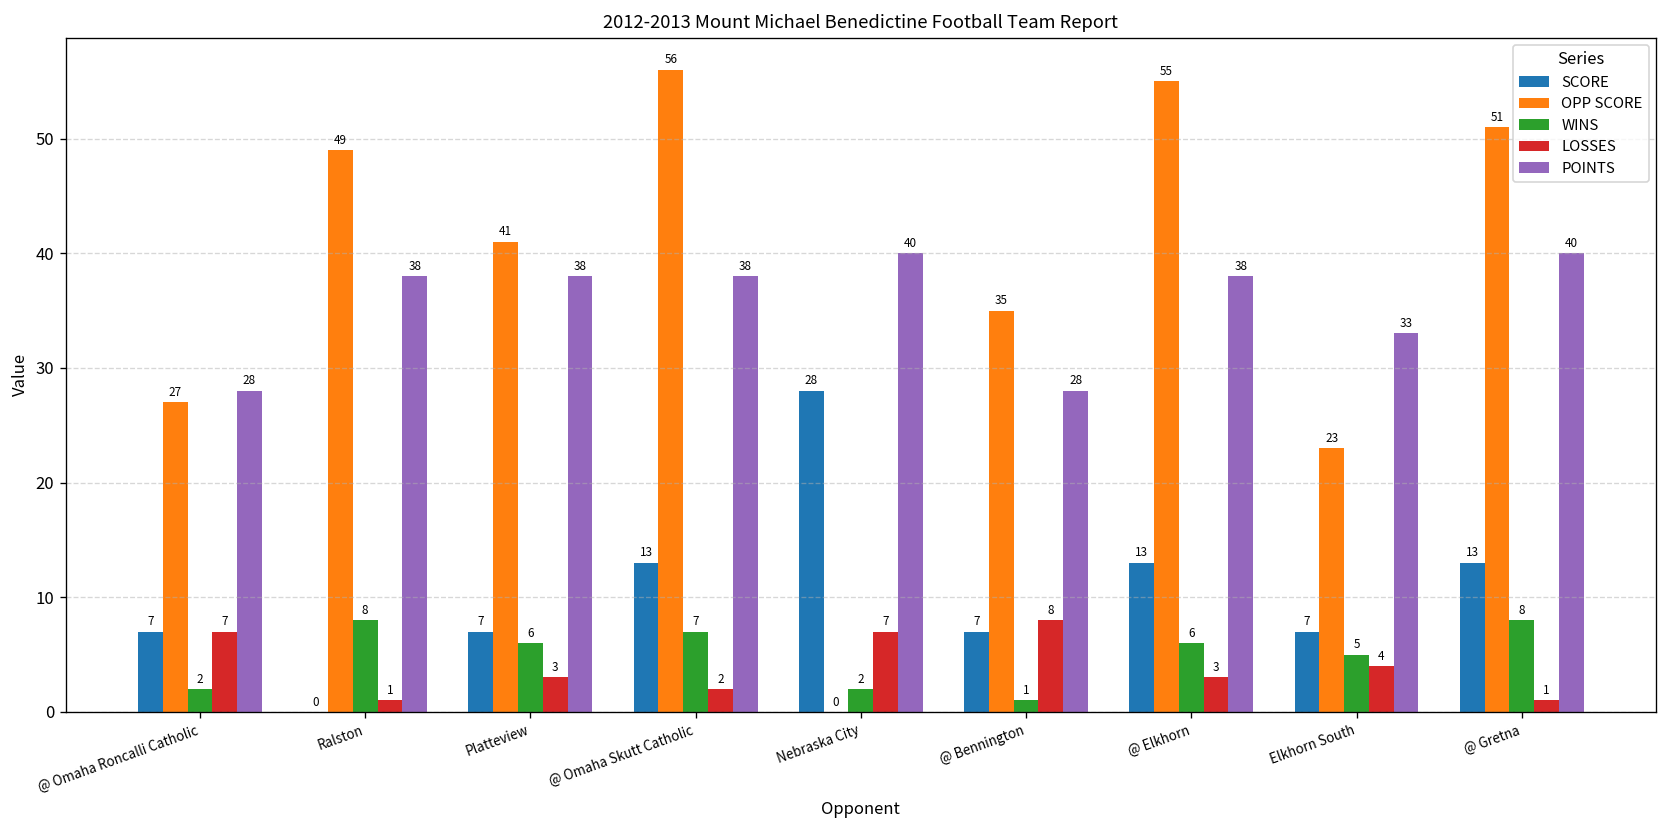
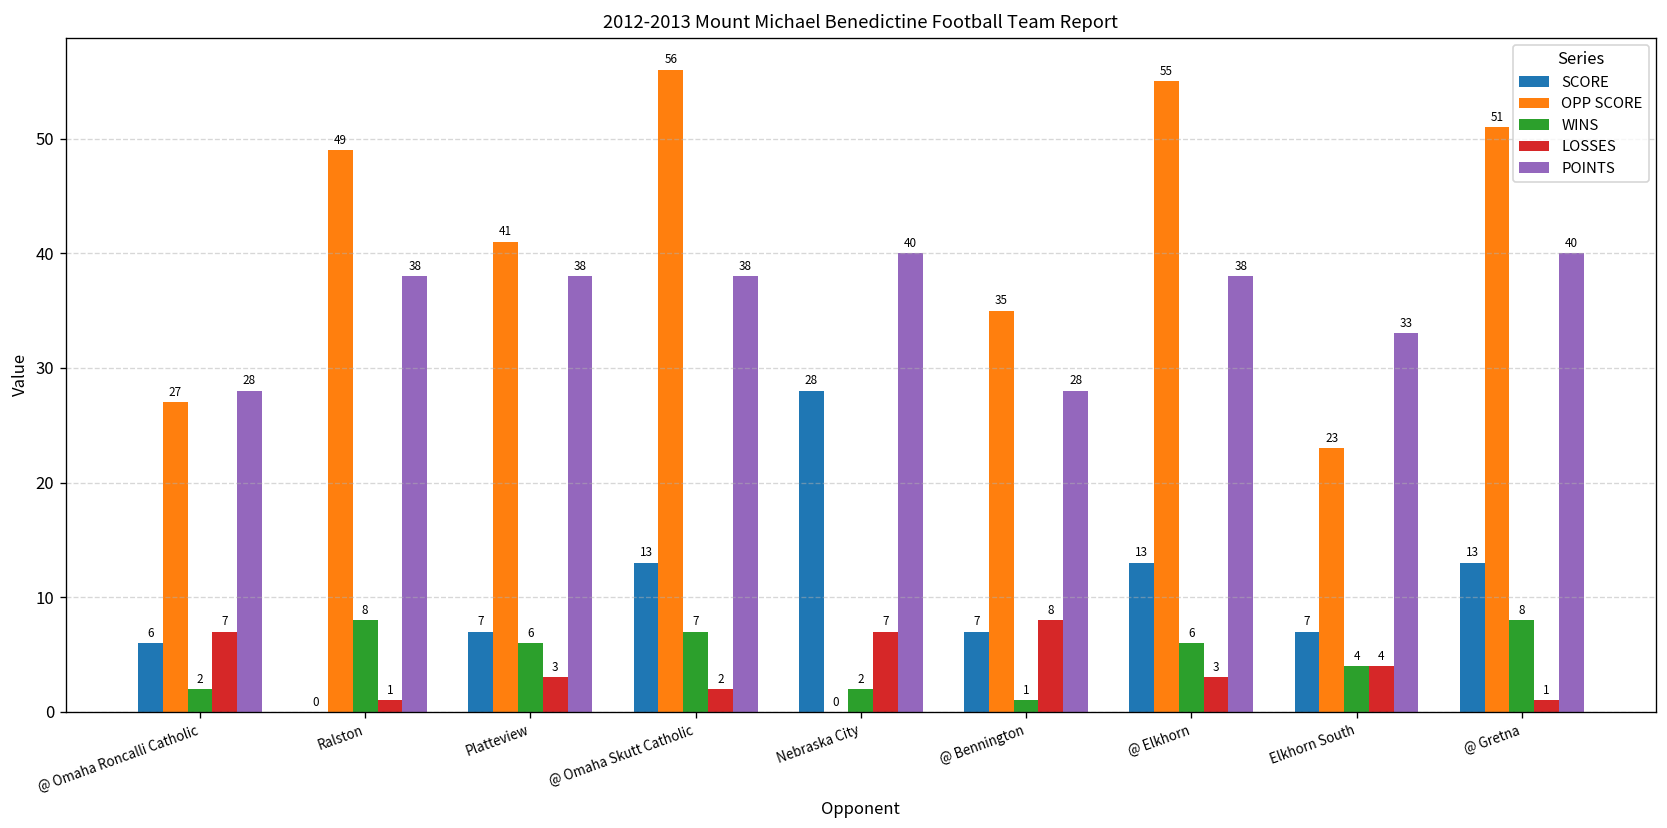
SCORE, @ Omaha Roncalli Catholic: 7 -> 6
WINS, Elkhorn South: 5 -> 4
